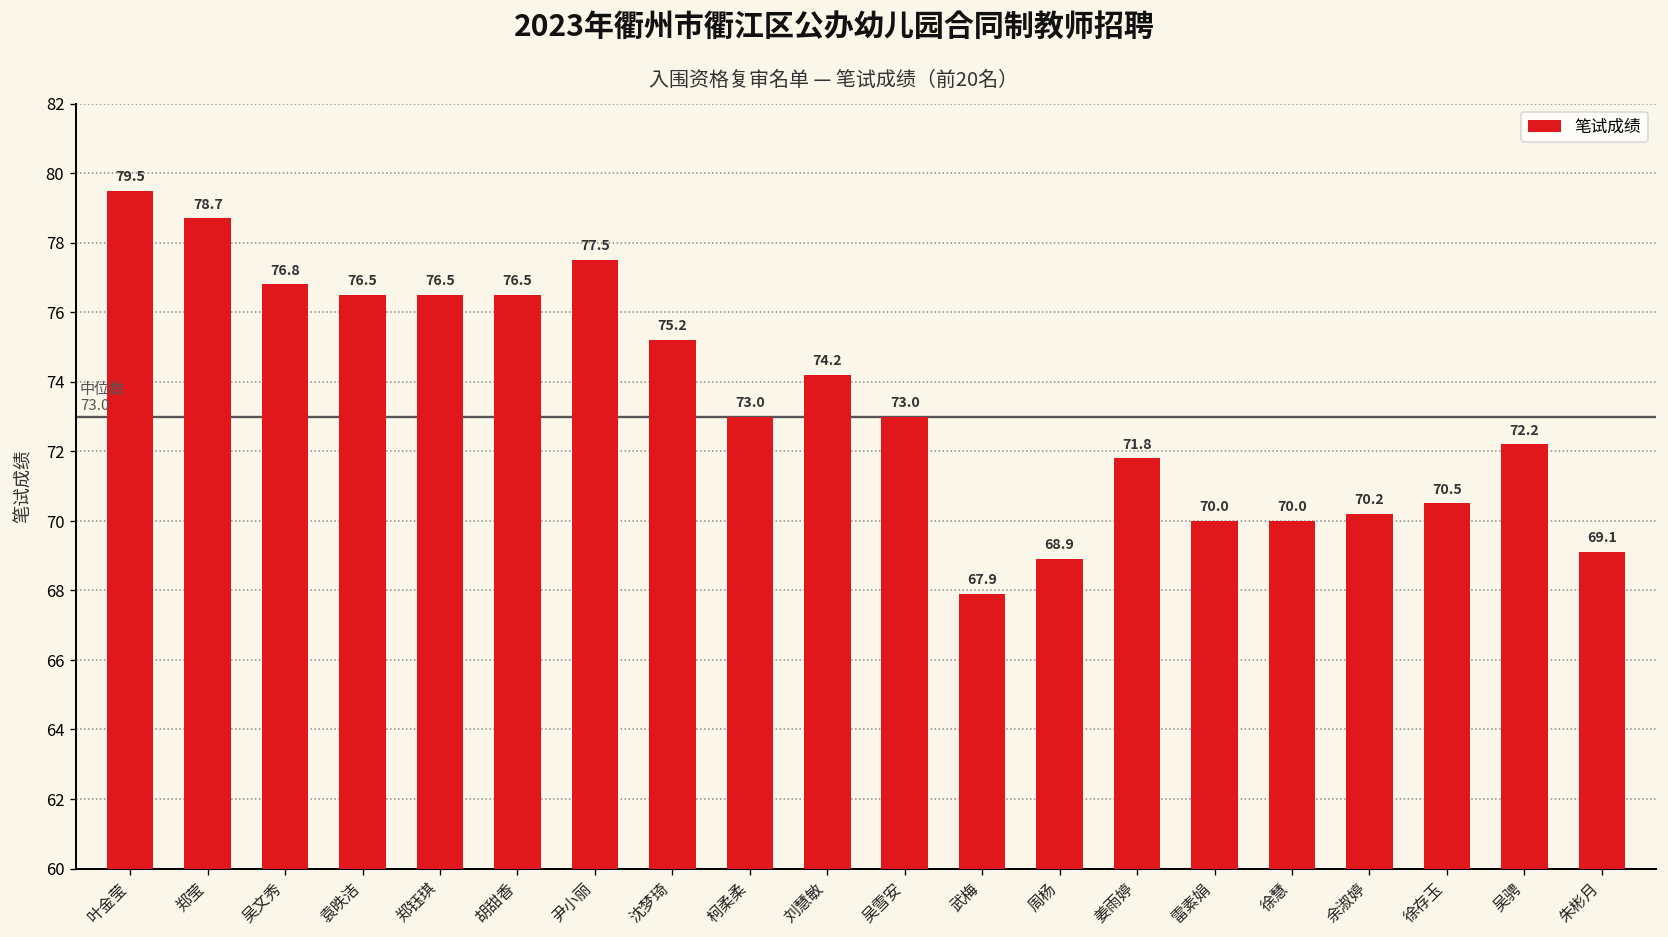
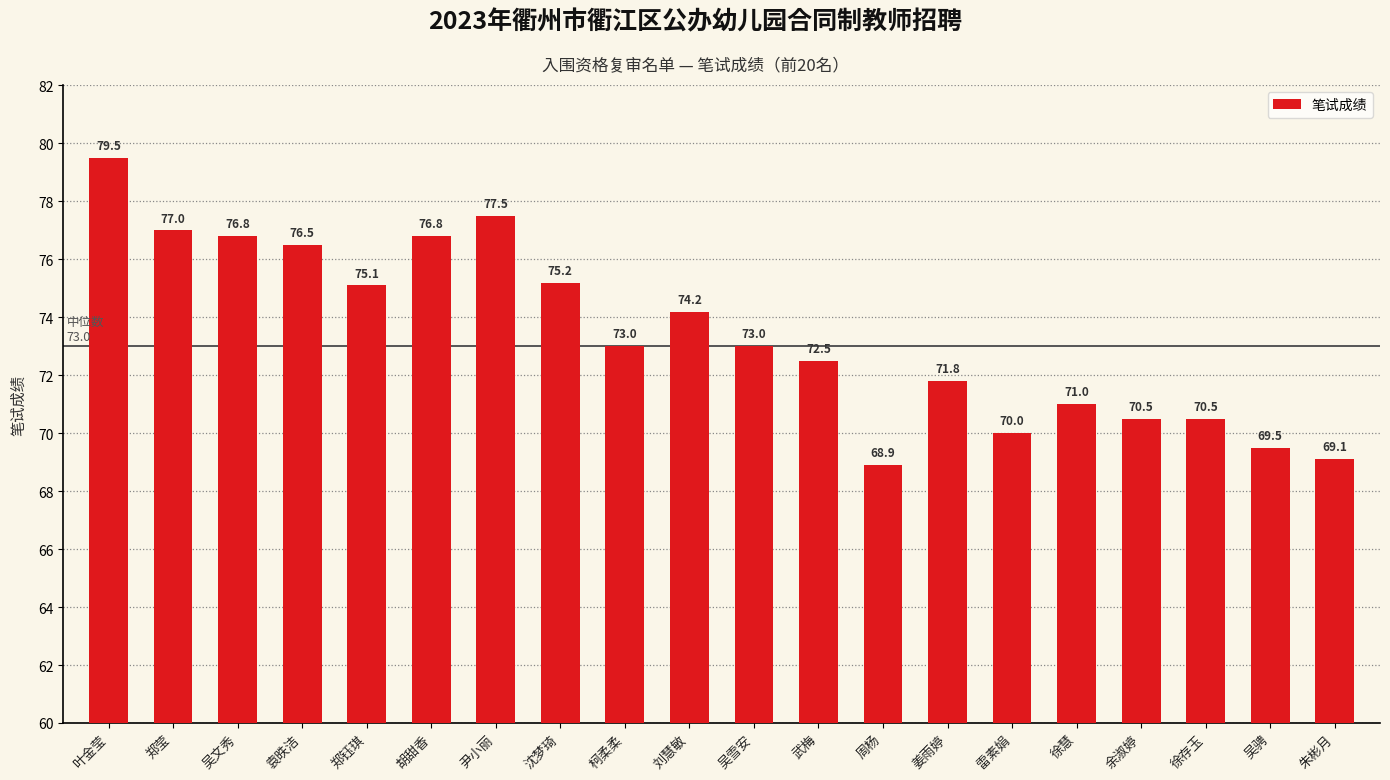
郑莹: 78.7 -> 77.0
郑钰琪: 76.5 -> 75.1
胡甜香: 76.5 -> 76.8
武梅: 67.9 -> 72.5
徐慧: 70.0 -> 71.0
余淑婷: 70.2 -> 70.5
吴骋: 72.2 -> 69.5
